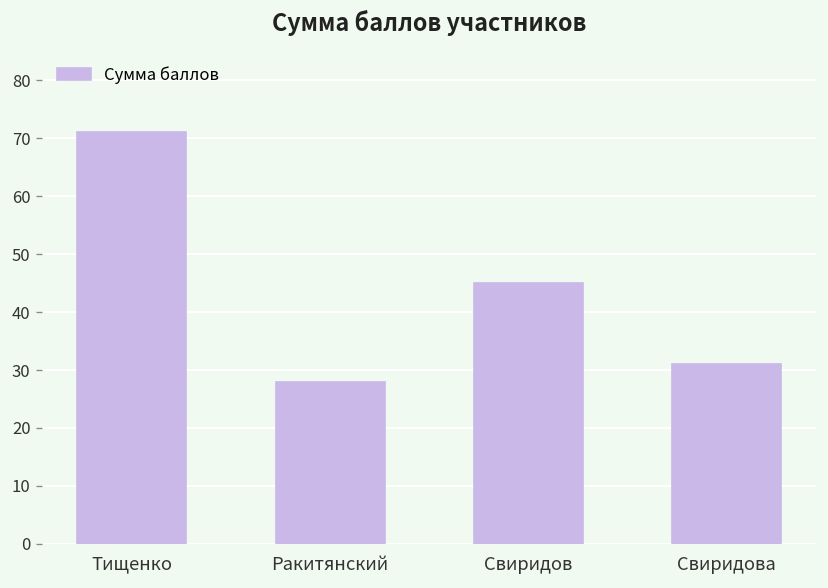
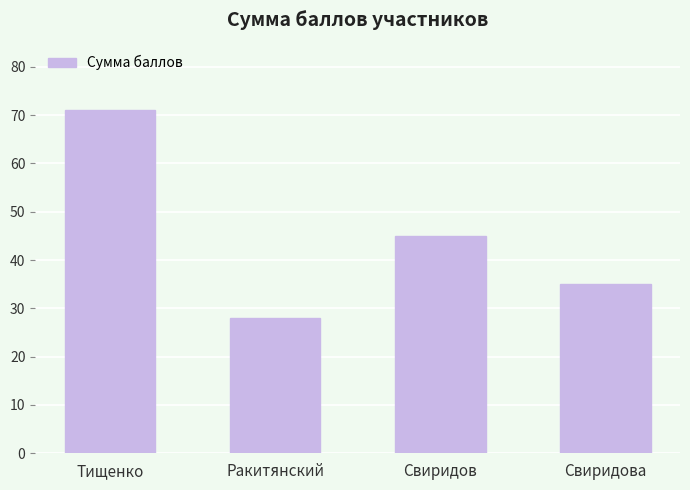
Свиридова: 31 -> 35
